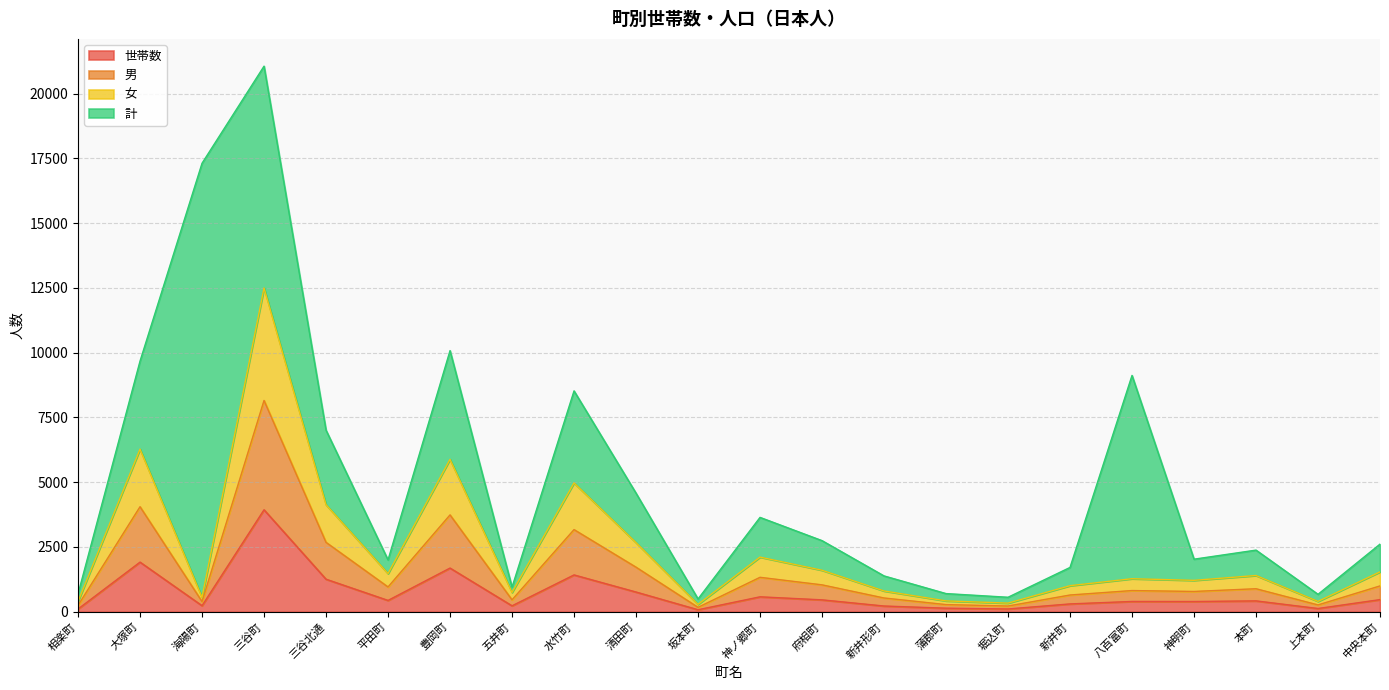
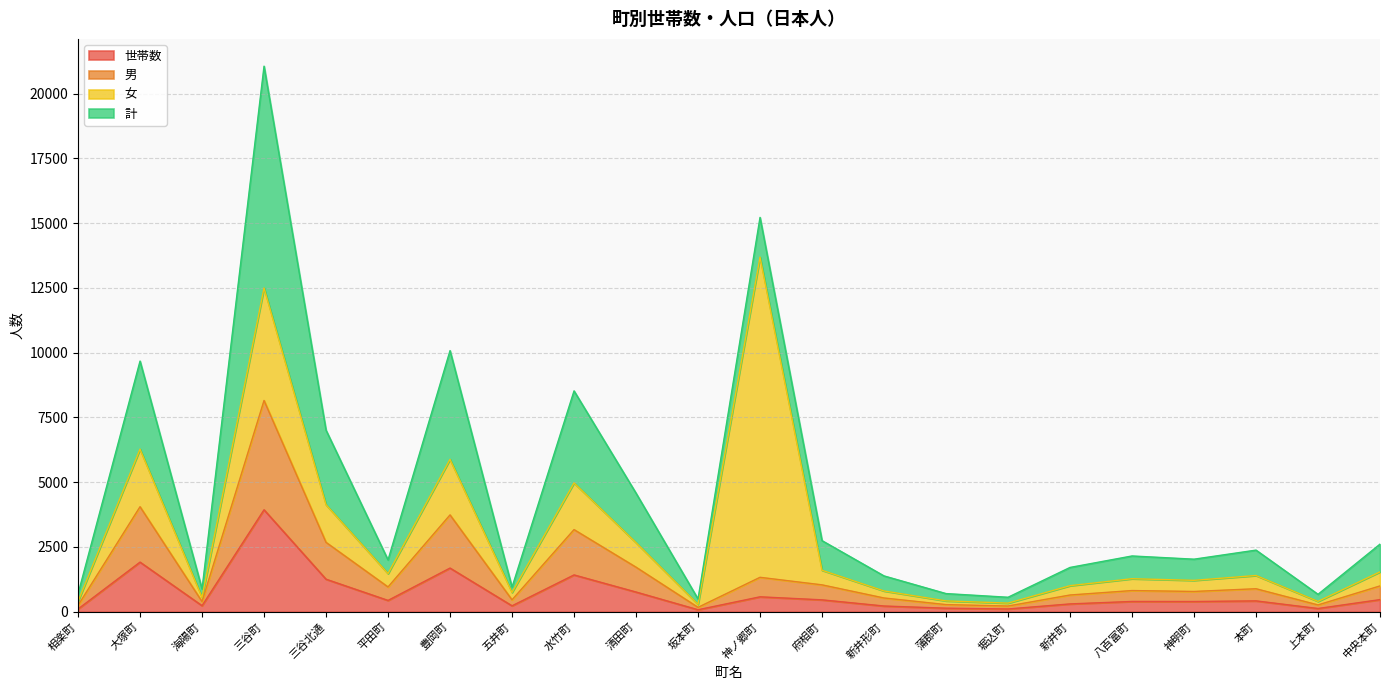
計, 海陽町: 16800 -> 300
女, 神ノ郷町: 800 -> 12400
計, 八百富町: 7800 -> 900
